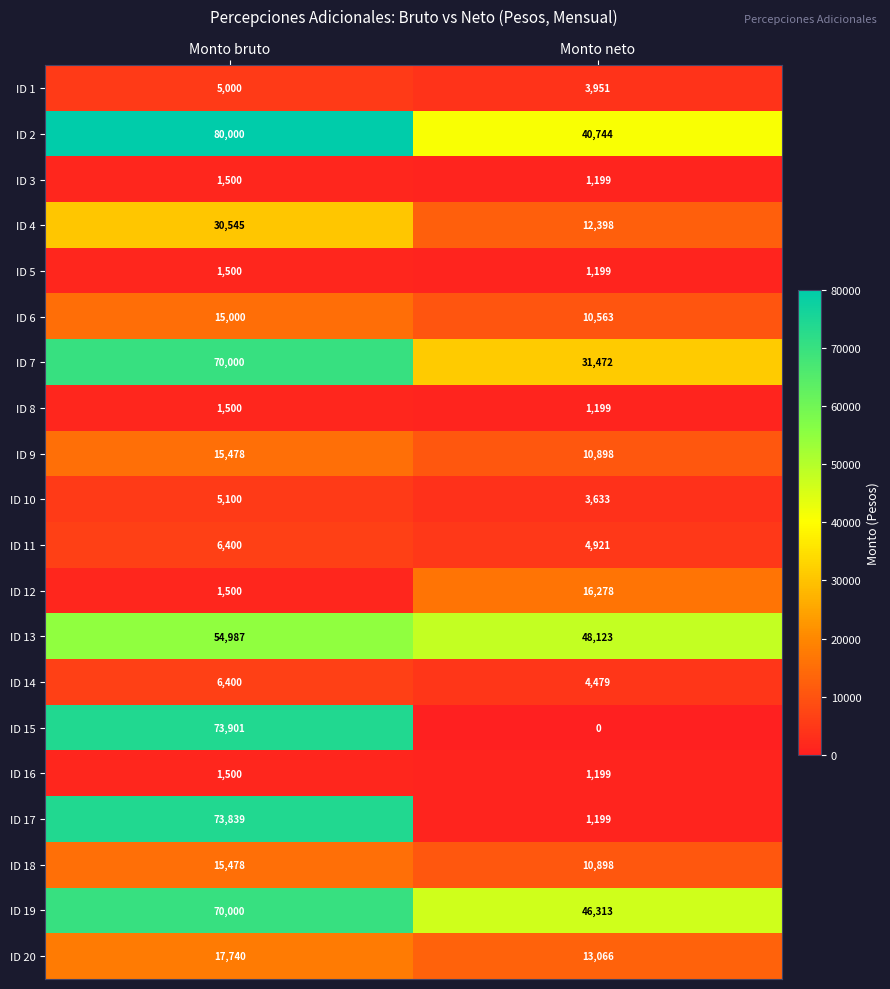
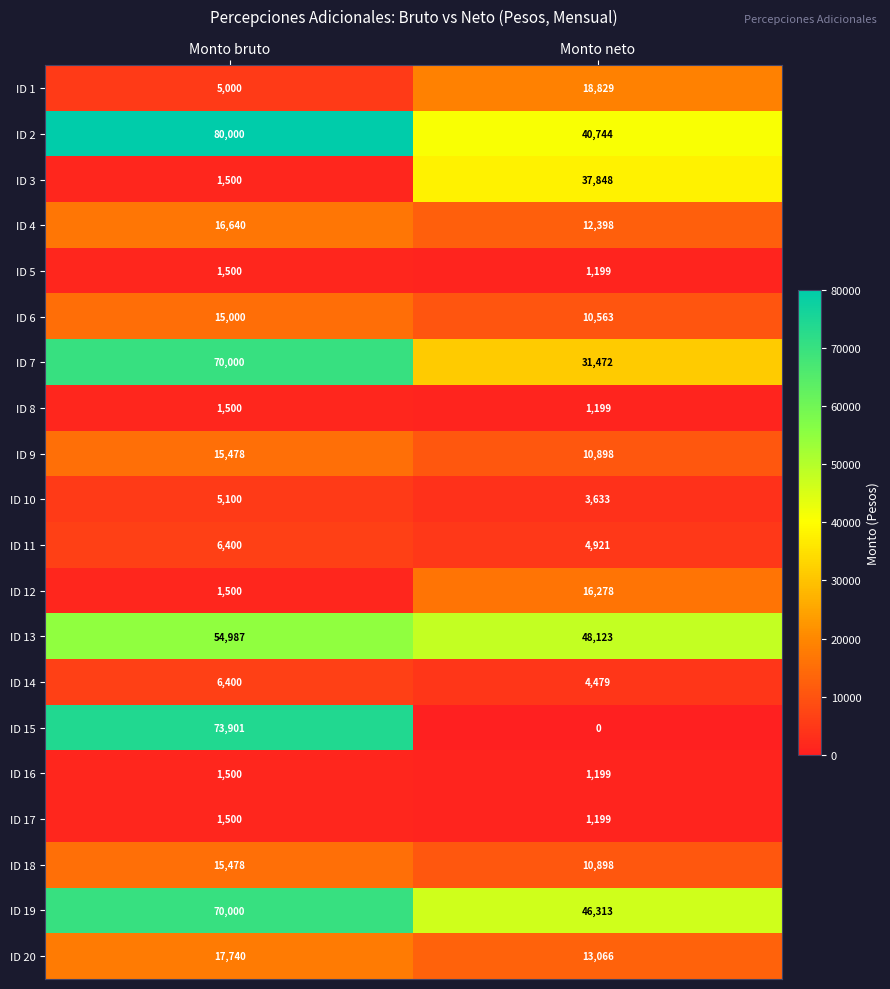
ID 1, Monto neto: 3,951 -> 18,829
ID 3, Monto neto: 1,199 -> 37,848
ID 4, Monto bruto: 30,545 -> 16,640
ID 17, Monto bruto: 73,839 -> 1,500
